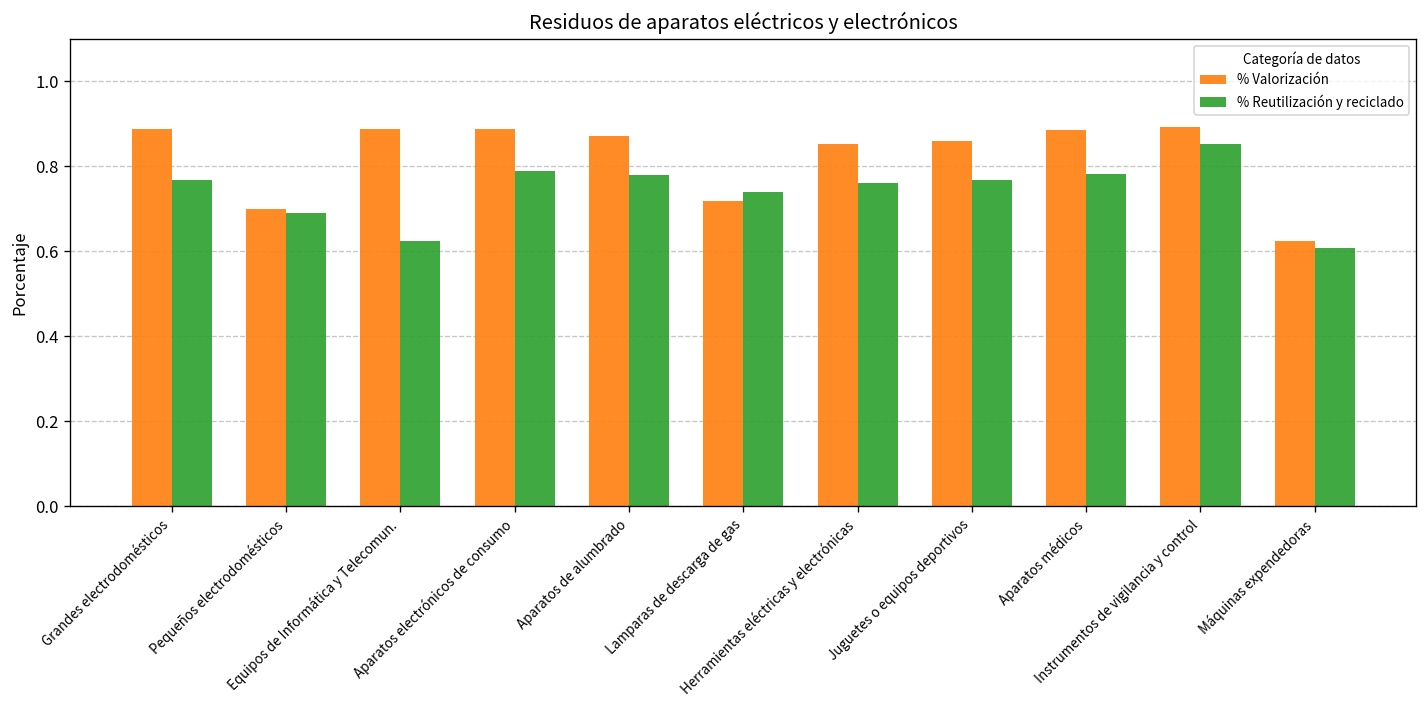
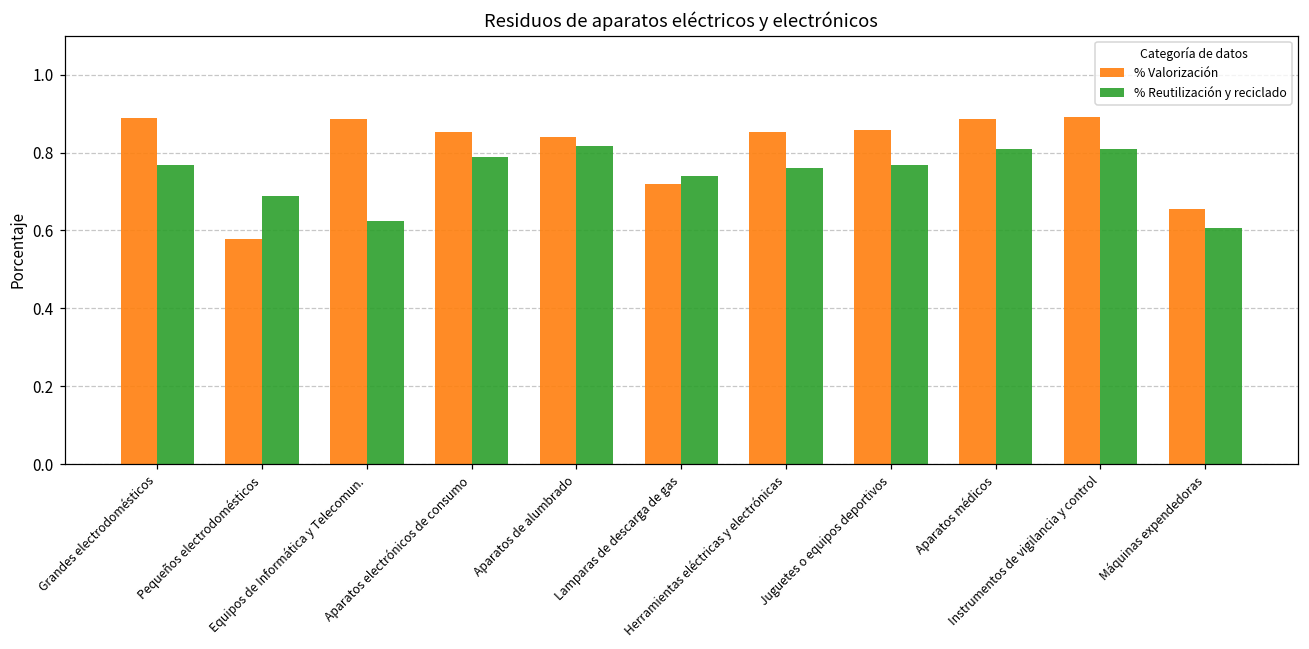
% Valorización, Pequeños electrodomésticos: 0.70 -> 0.58
% Valorización, Aparatos electrónicos de consumo: 0.89 -> 0.85
% Valorización, Aparatos de alumbrado: 0.87 -> 0.84
% Reutilización y reciclado, Aparatos de alumbrado: 0.78 -> 0.82
% Reutilización y reciclado, Aparatos médicos: 0.78 -> 0.81
% Reutilización y reciclado, Instrumentos de vigilancia y control: 0.85 -> 0.81
% Valorización, Máquinas expendedoras: 0.62 -> 0.65
